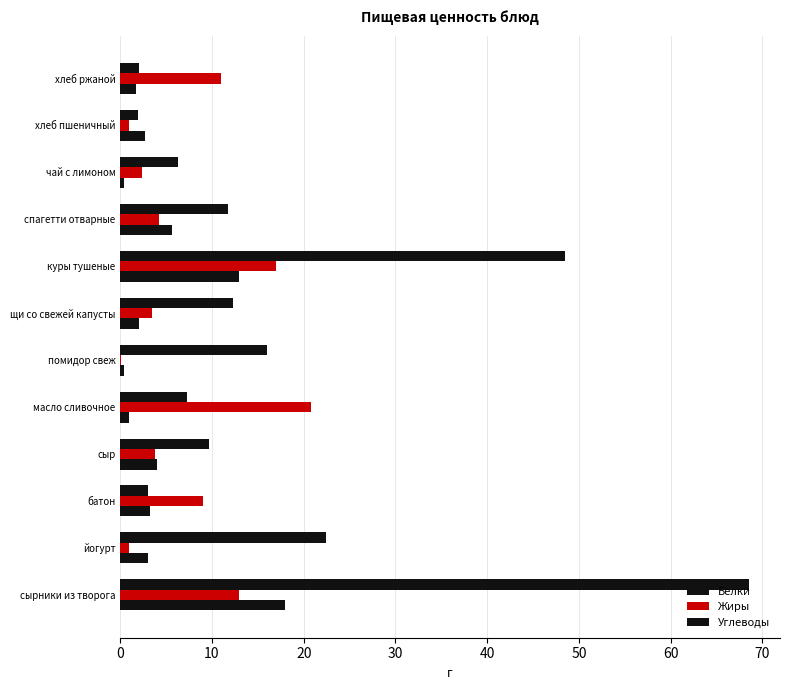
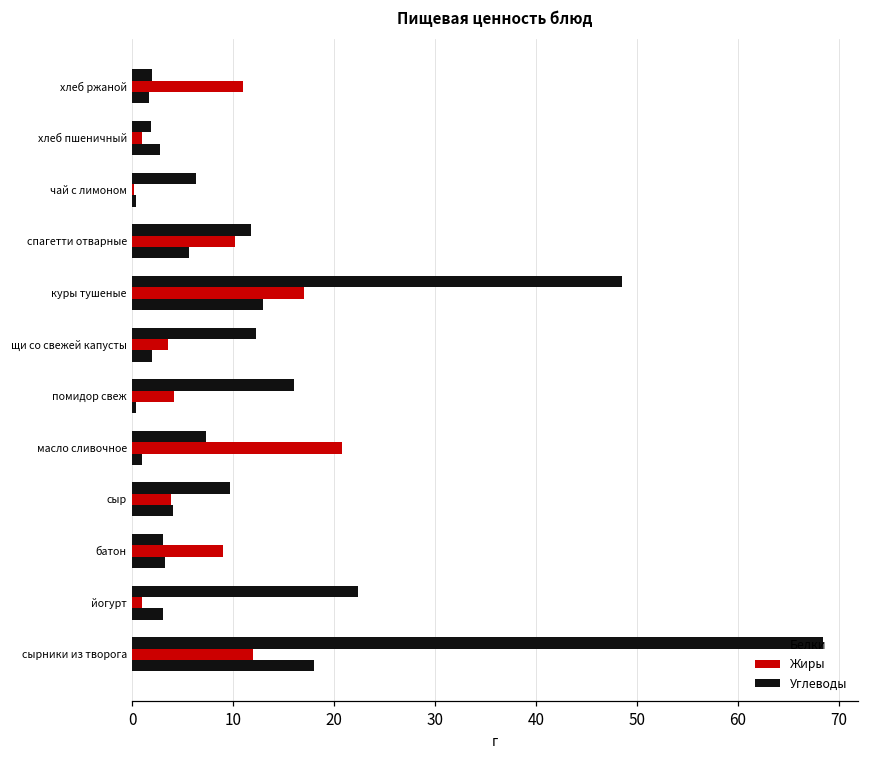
Жиры, чай с лимоном: 2 -> 0
Жиры, спагетти отварные: 4 -> 10
Жиры, помидор свеж: 0 -> 4
Жиры, сырники из творога: 13 -> 12
